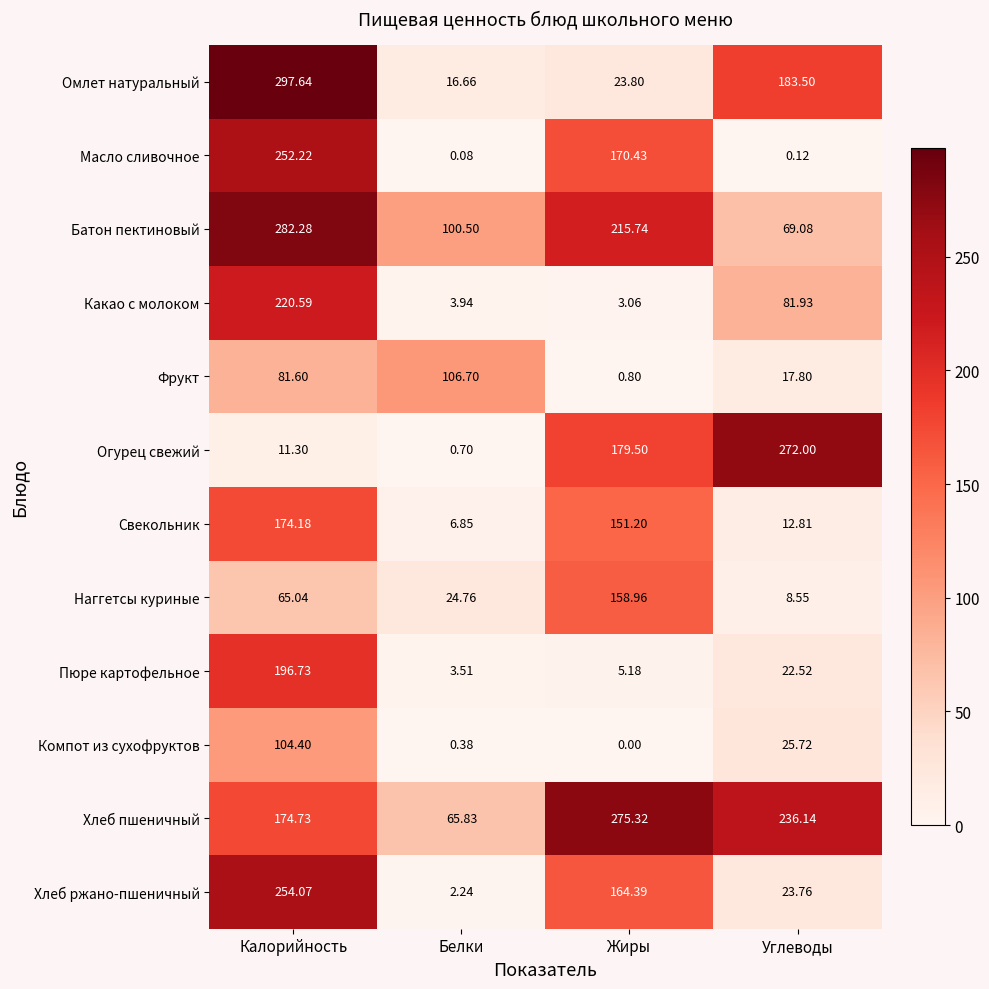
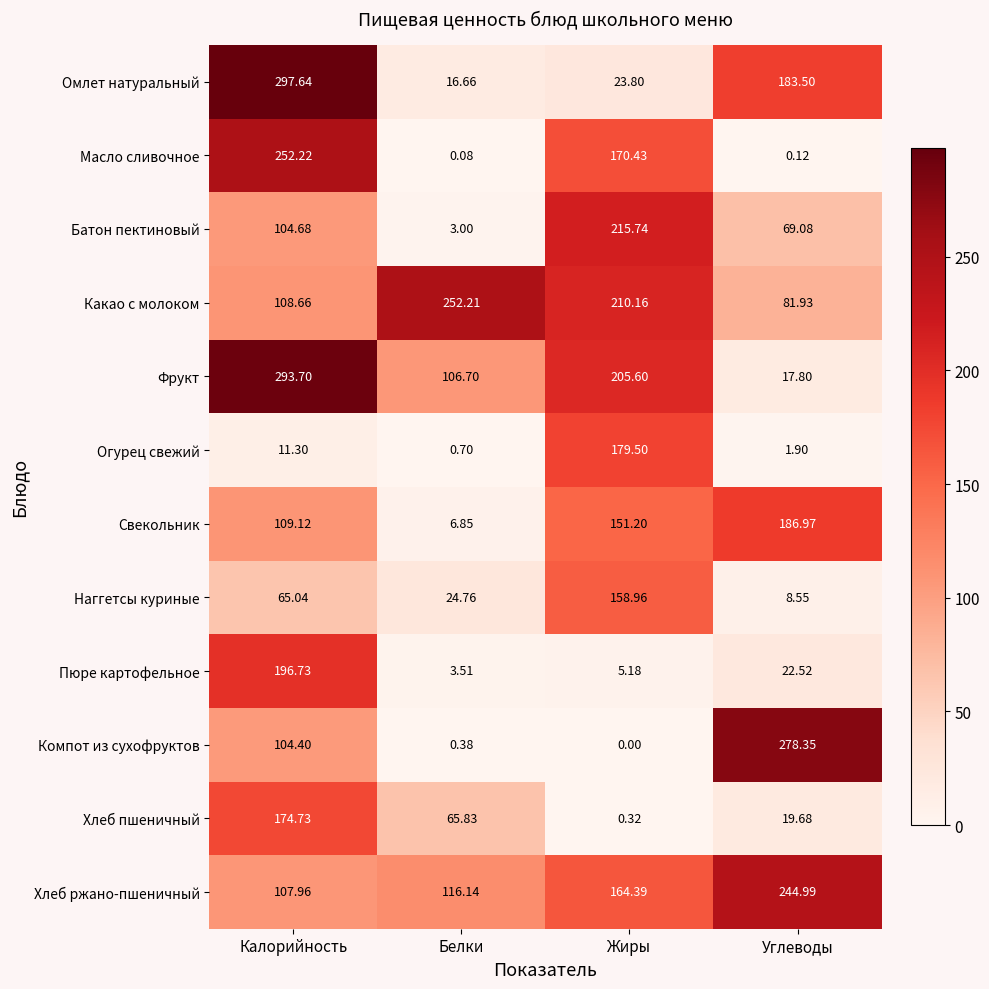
Батон пектиновый, Калорийность: 282.28 -> 104.68
Батон пектиновый, Белки: 100.50 -> 3.00
Какао с молоком, Калорийность: 220.59 -> 108.66
Какао с молоком, Белки: 3.94 -> 252.21
Какао с молоком, Жиры: 3.06 -> 210.16
Фрукт, Калорийность: 81.60 -> 293.70
Фрукт, Жиры: 0.80 -> 205.60
Огурец свежий, Углеводы: 272.00 -> 1.90
Свекольник, Калорийность: 174.18 -> 109.12
Свекольник, Углеводы: 12.81 -> 186.97
Компот из сухофруктов, Углеводы: 25.72 -> 278.35
Хлеб пшеничный, Жиры: 275.32 -> 0.32
Хлеб пшеничный, Углеводы: 236.14 -> 19.68
Хлеб ржано-пшеничный, Калорийность: 254.07 -> 107.96
Хлеб ржано-пшеничный, Белки: 2.24 -> 116.14
Хлеб ржано-пшеничный, Углеводы: 23.76 -> 244.99
